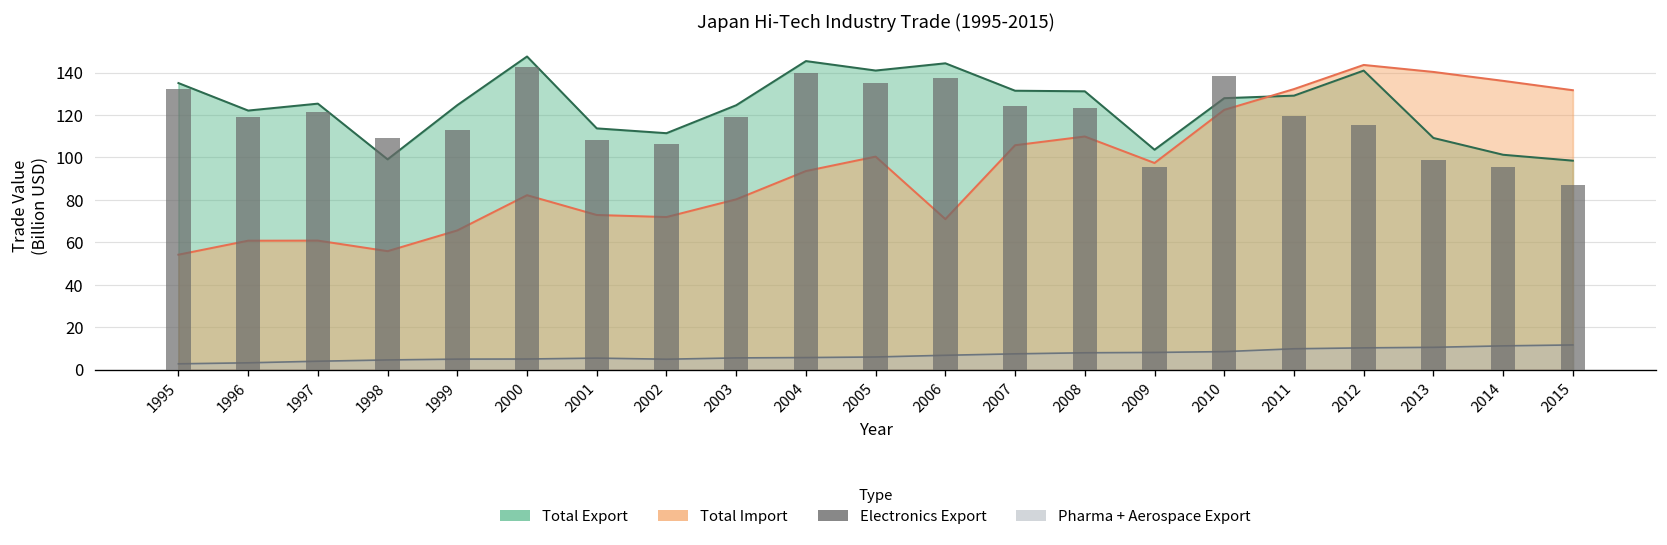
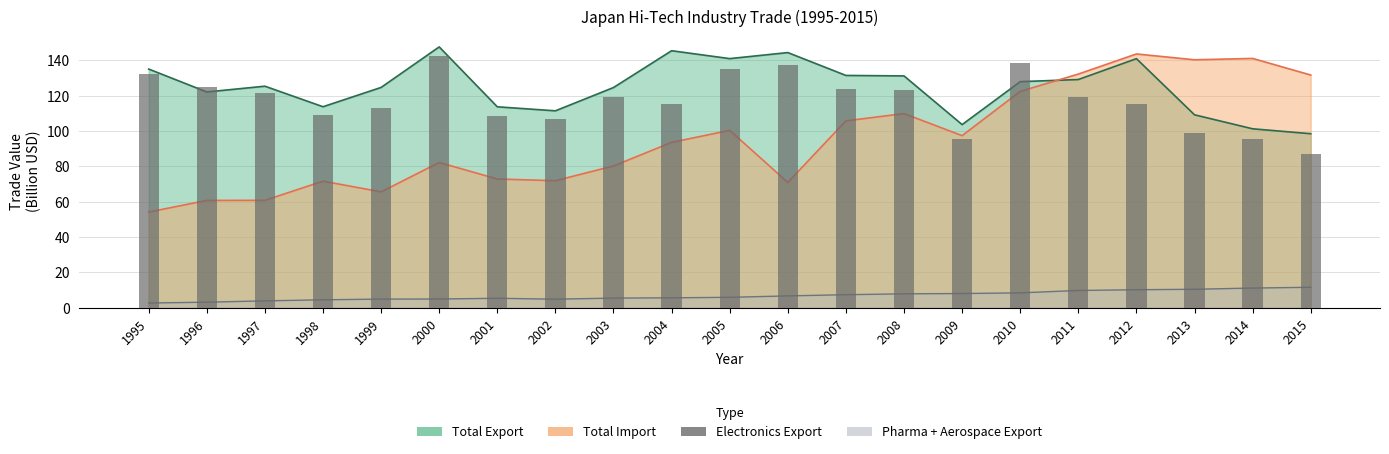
Electronics Export, 1996: 119 -> 125
Total Export, 1998: 99 -> 114
Total Import, 1998: 56 -> 72
Electronics Export, 2004: 140 -> 115
Total Import, 2014: 136 -> 141
